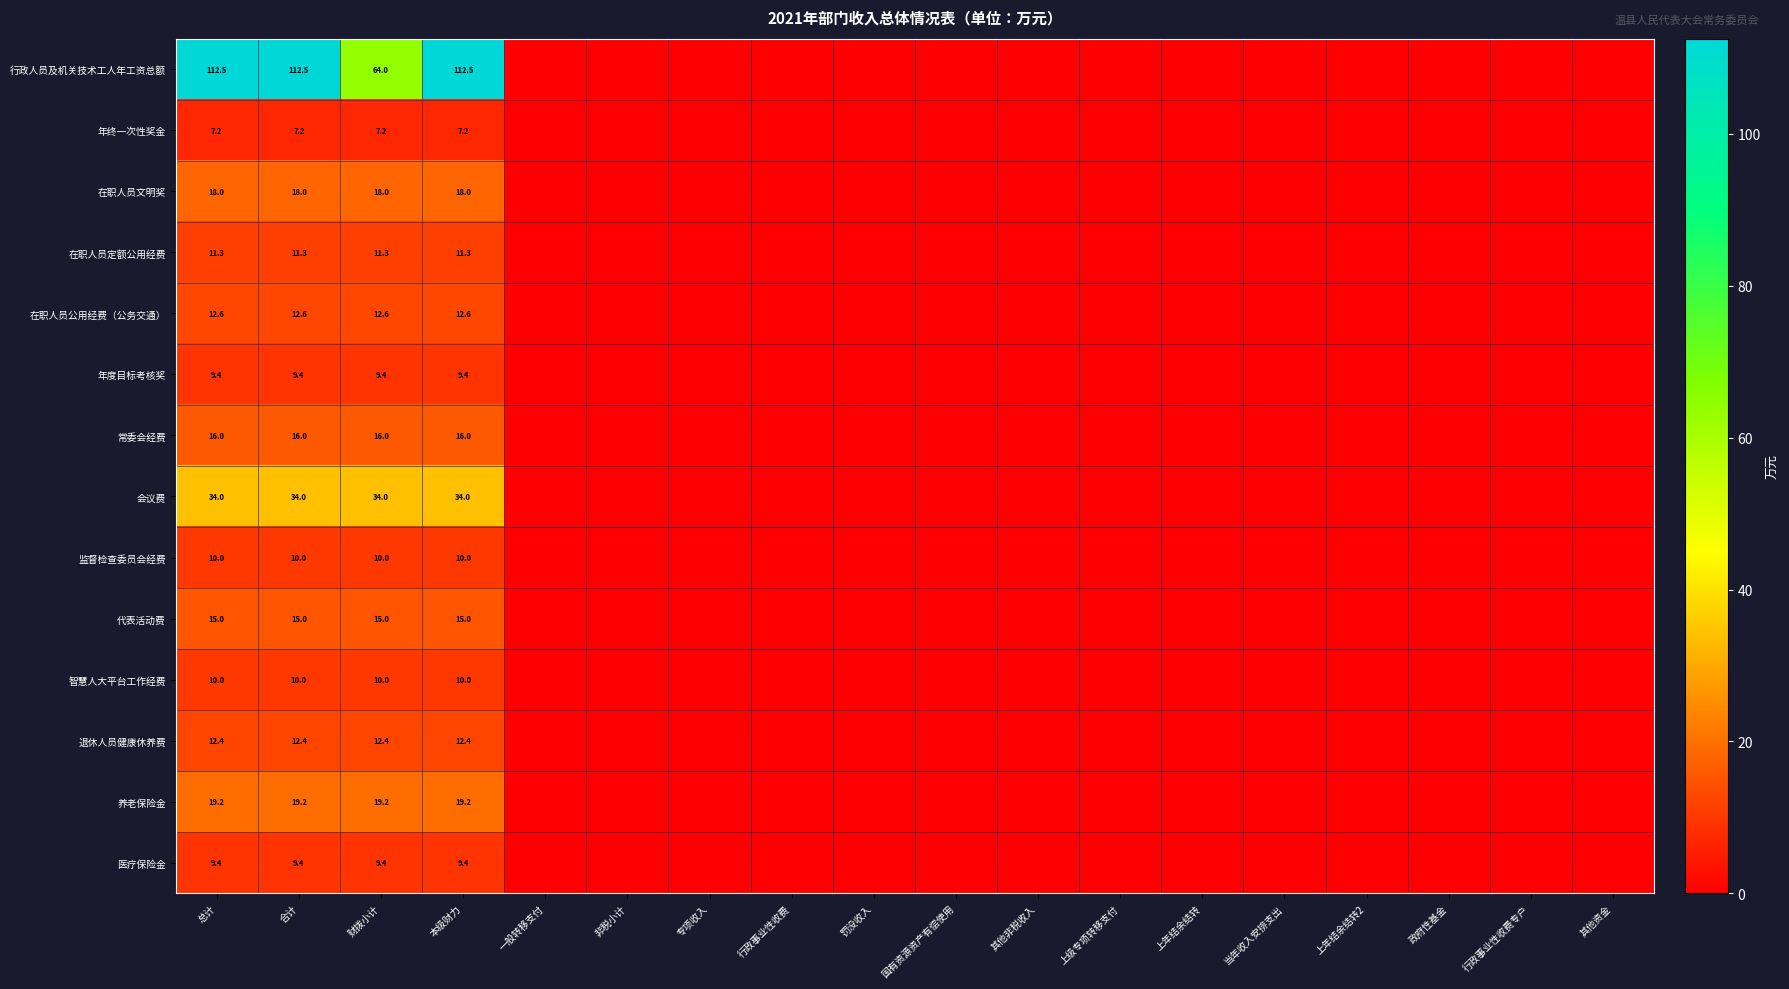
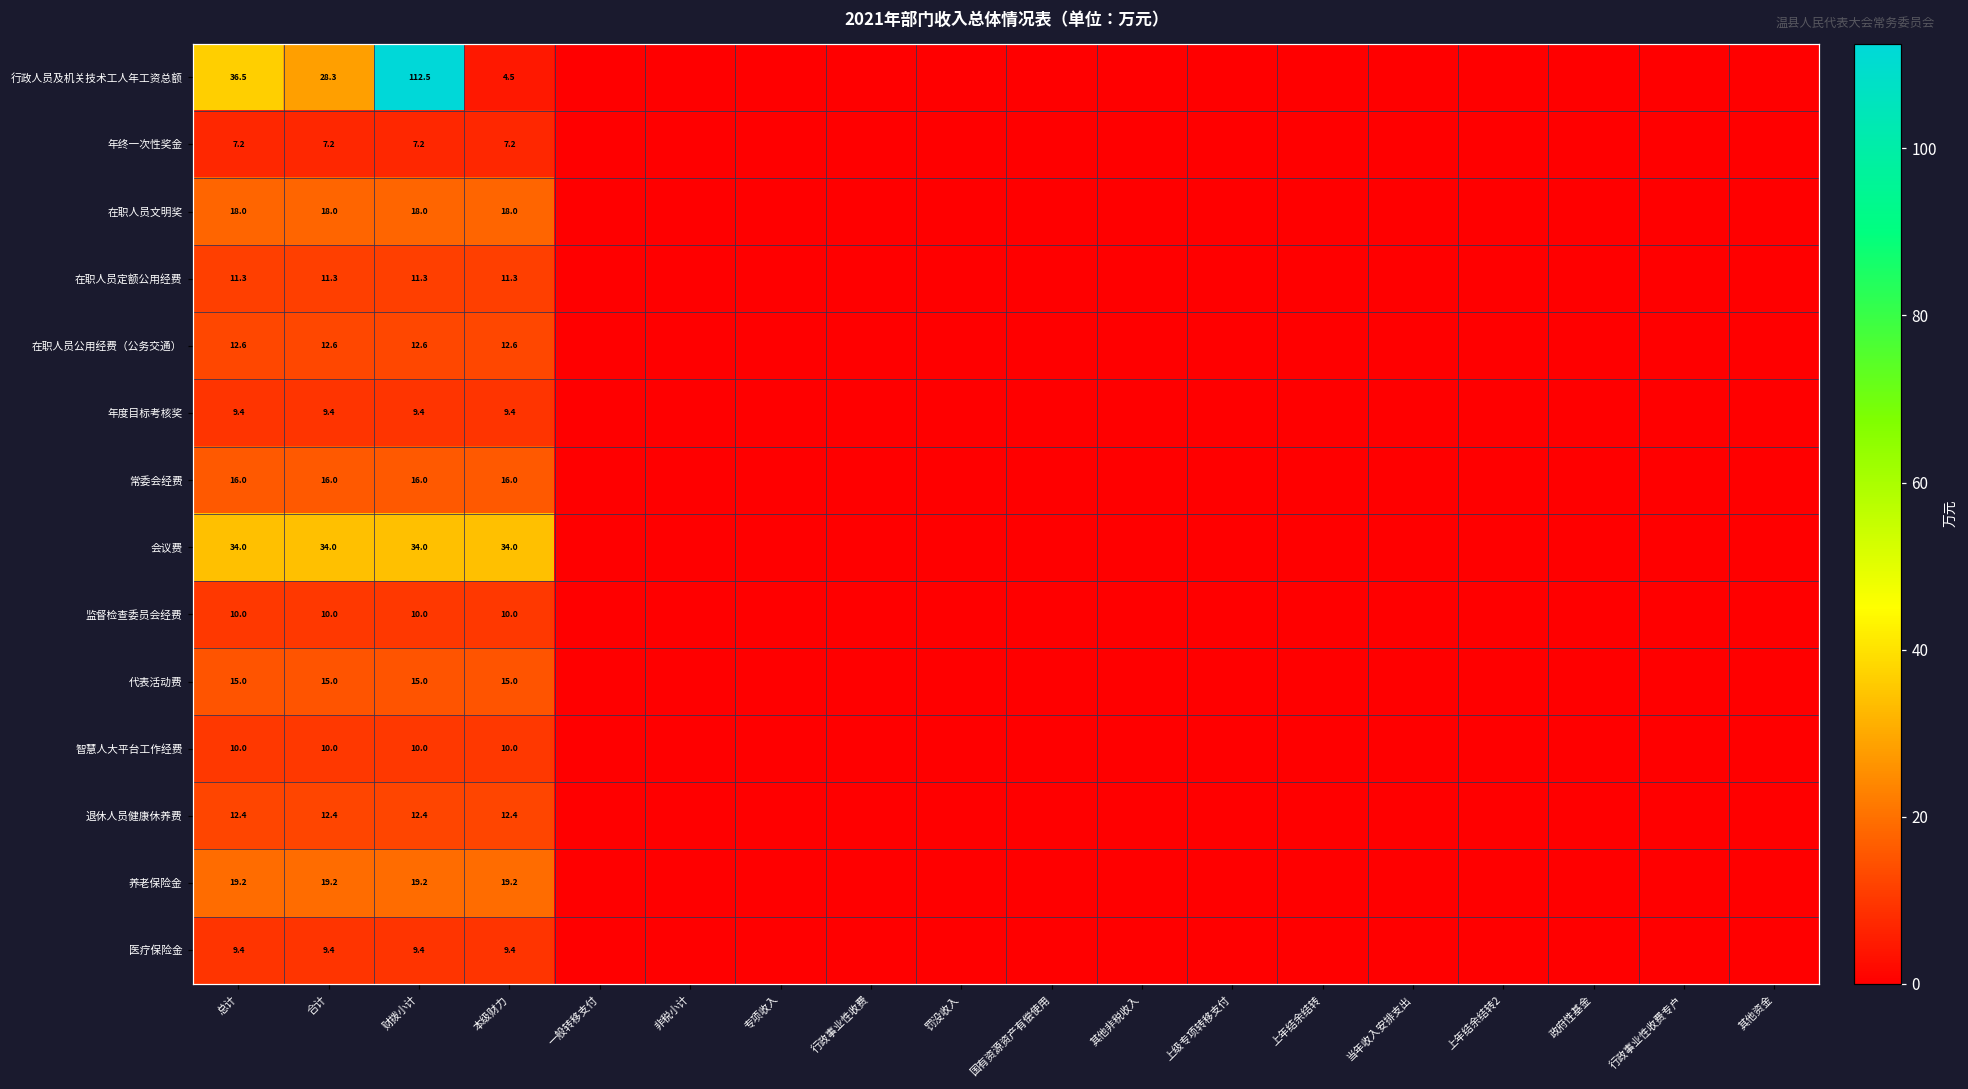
行政人员及机关技术工人年工资总额, 总计: 112.5 -> 36.5
行政人员及机关技术工人年工资总额, 合计: 112.5 -> 28.3
行政人员及机关技术工人年工资总额, 财拨小计: 64.0 -> 112.5
行政人员及机关技术工人年工资总额, 本级财力: 112.5 -> 4.5
